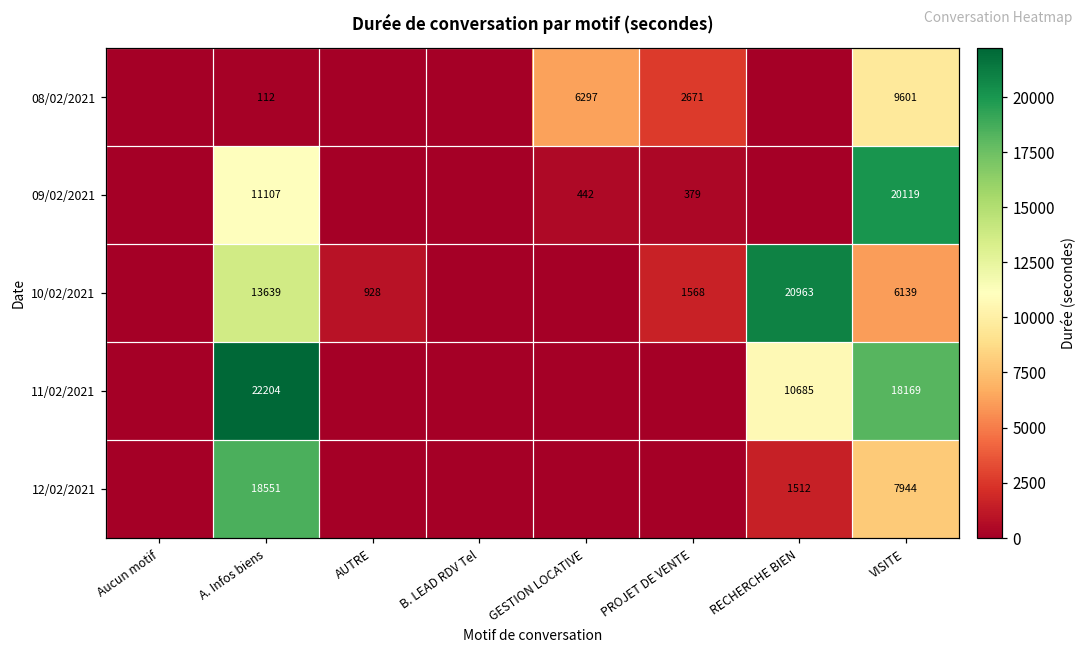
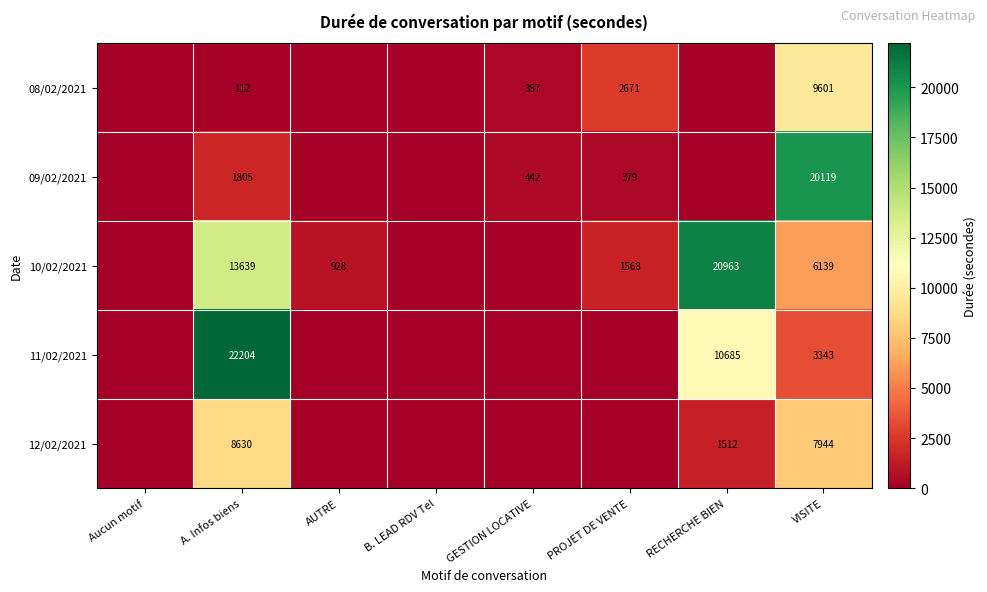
08/02/2021, GESTION LOCATIVE: 6297 -> 357
09/02/2021, A. Infos biens: 11107 -> 1805
11/02/2021, VISITE: 18169 -> 3343
12/02/2021, A. Infos biens: 18551 -> 8630
